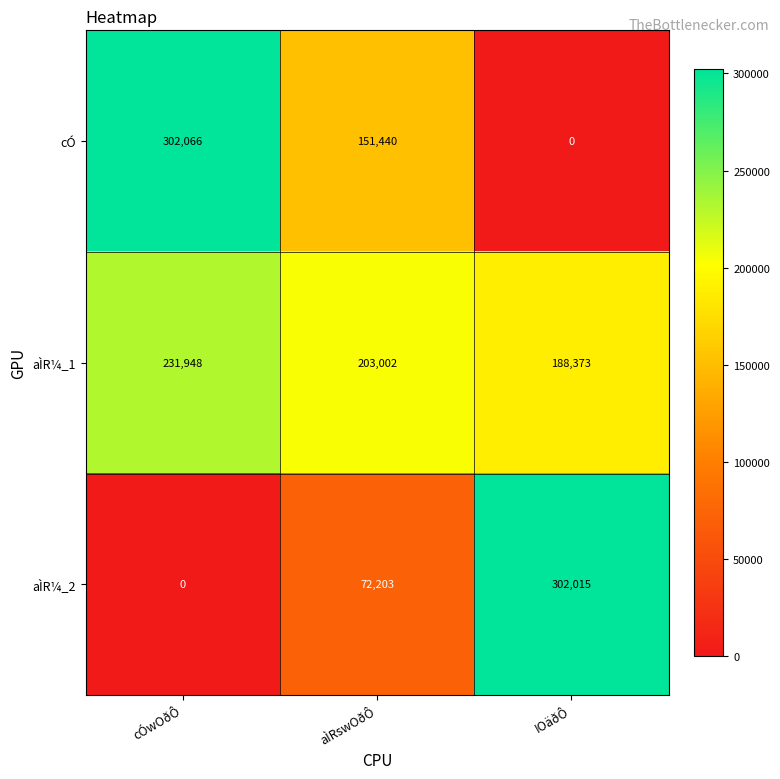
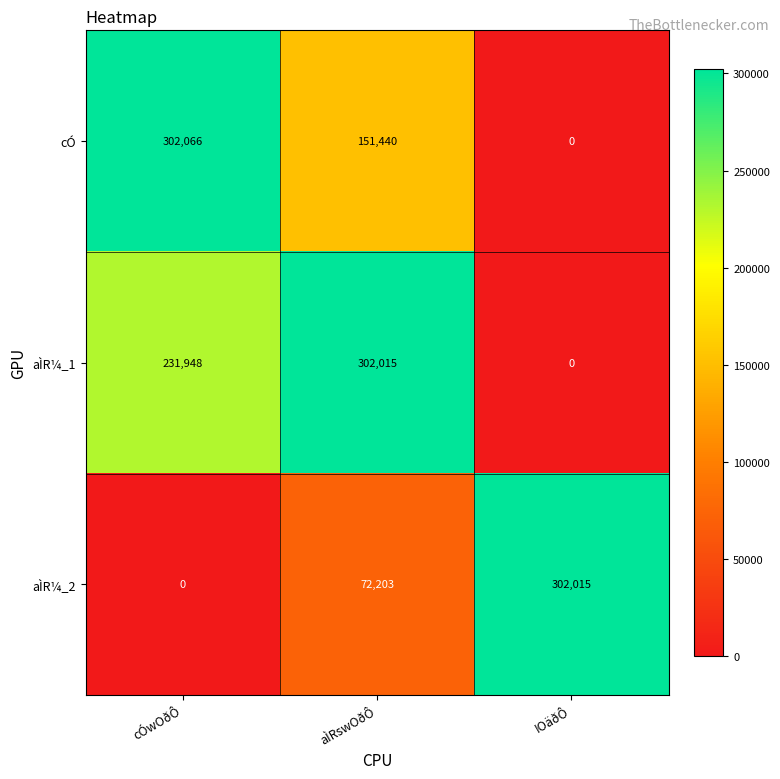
aÌR¼_1, aÌRswOðÔ: 203,002 -> 302,015
aÌR¼_1, IOäðÔ: 188,373 -> 0
